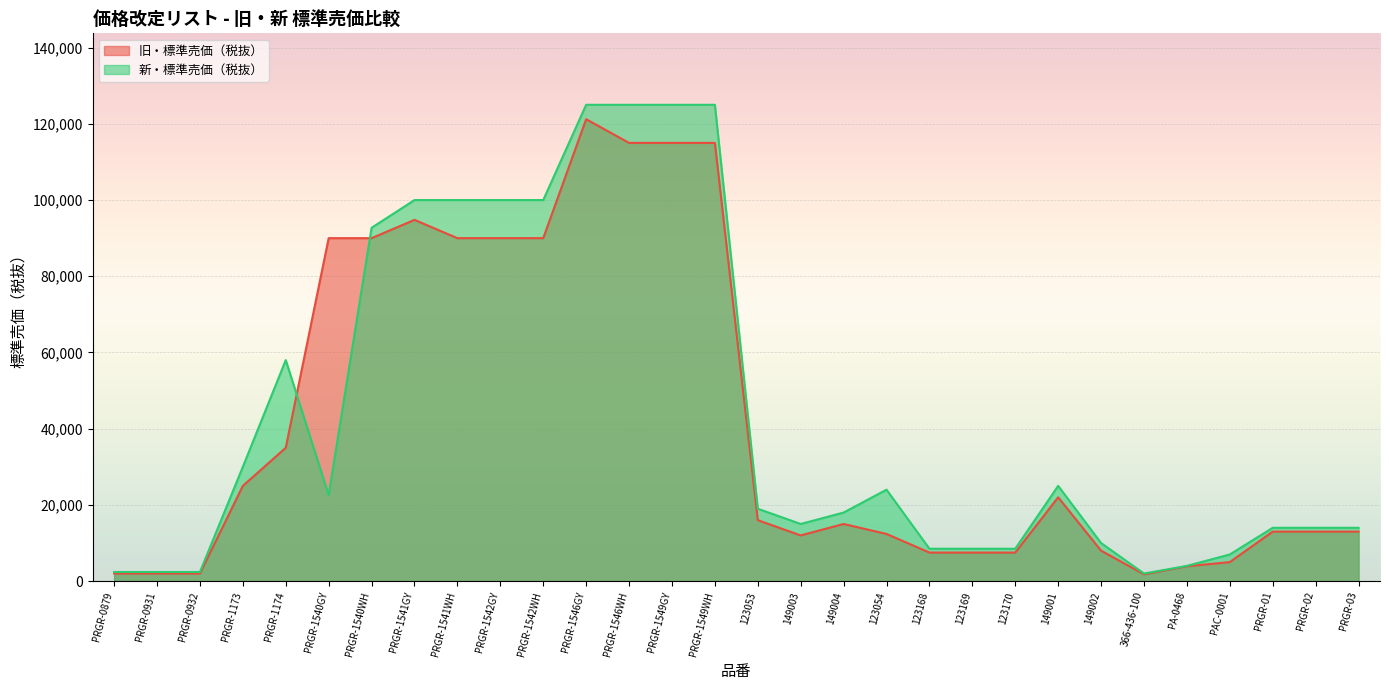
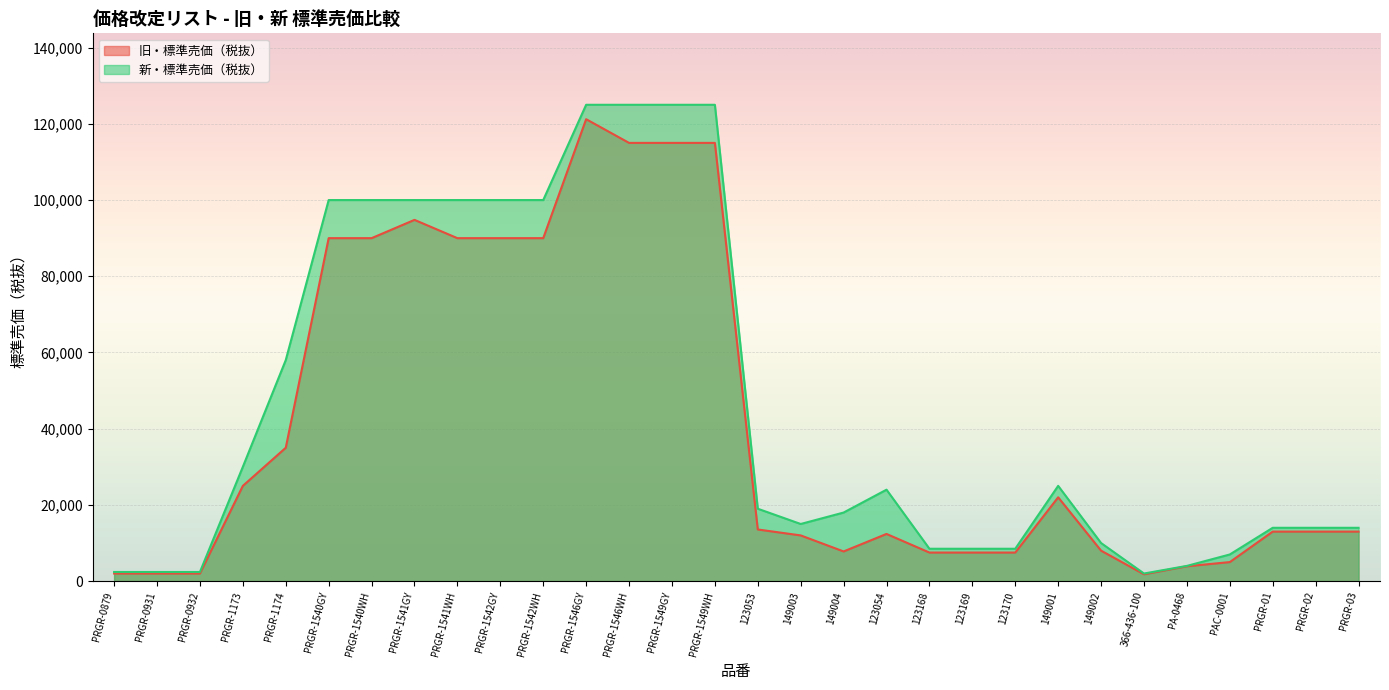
新・標準売価（税抜）, PRGR-1540GY: 23,000 -> 100,000
新・標準売価（税抜）, PRGR-1540WH: 93,000 -> 100,000
旧・標準売価（税抜）, 123053: 16,000 -> 14,000
旧・標準売価（税抜）, 149004: 15,000 -> 8,000
